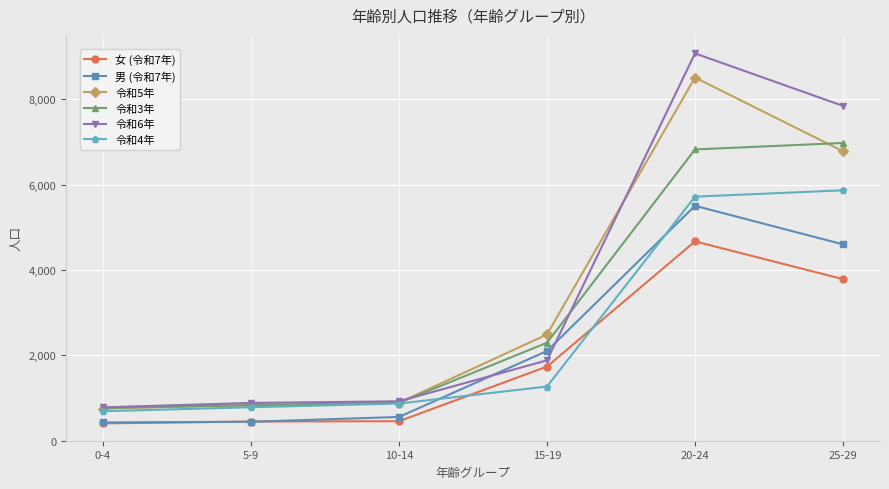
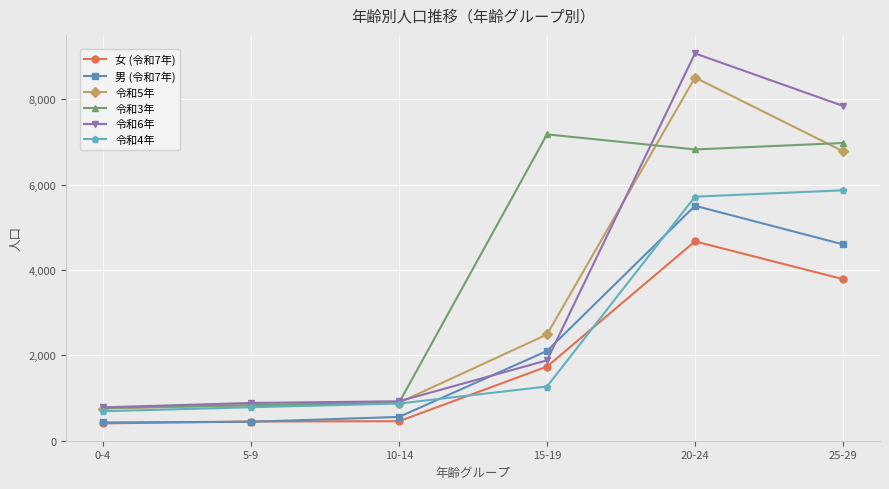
令和3年, 15-19: 2,300 -> 7,200
